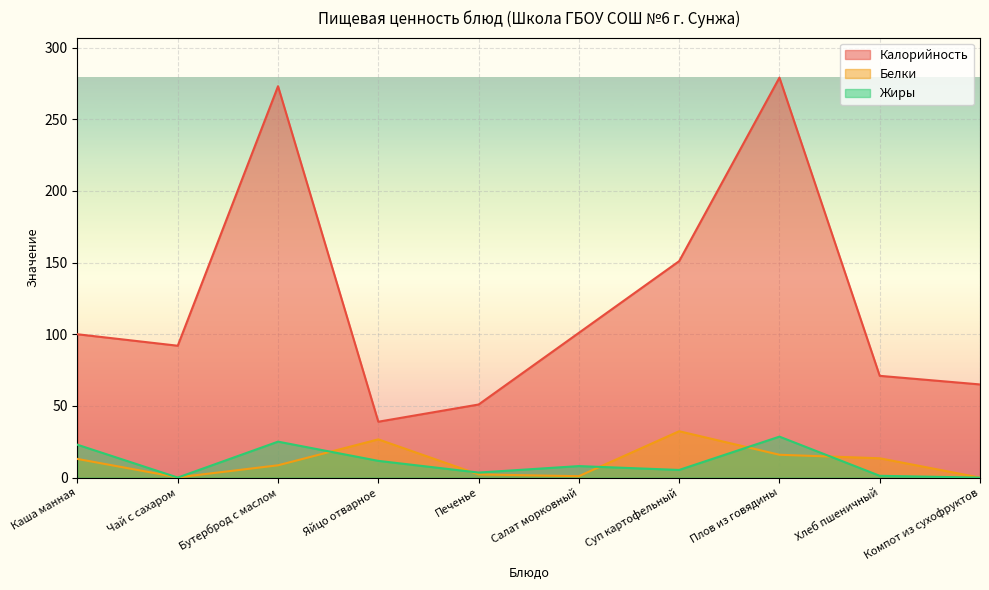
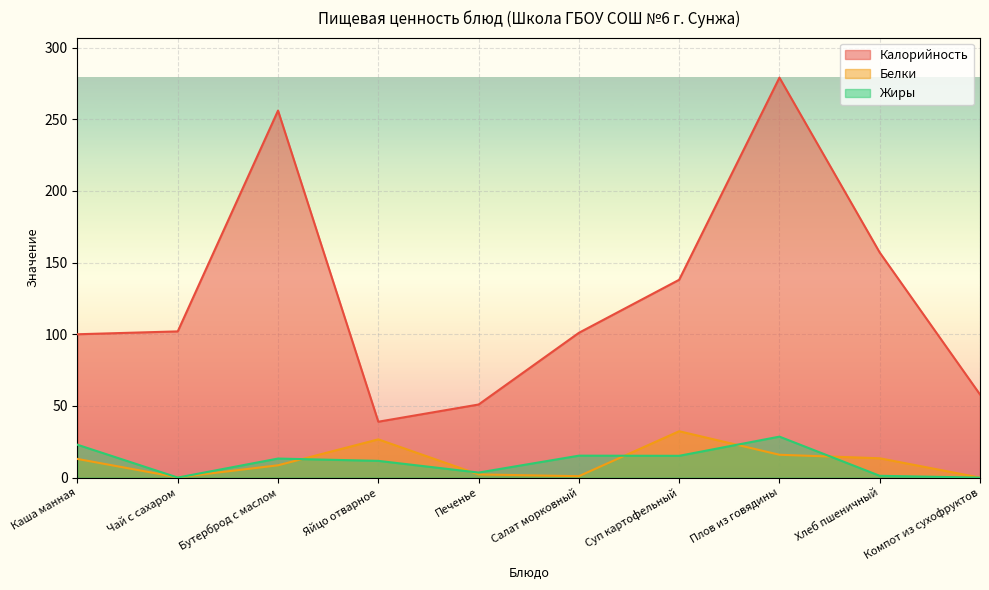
Калорийность, Чай с сахаром: 92 -> 102
Калорийность, Бутерброд с маслом: 273 -> 256
Жиры, Бутерброд с маслом: 25 -> 13
Жиры, Салат морковный: 8 -> 15
Калорийность, Суп картофельный: 151 -> 138
Жиры, Суп картофельный: 5 -> 15
Калорийность, Хлеб пшеничный: 71 -> 157
Калорийность, Компот из сухофруктов: 65 -> 58
